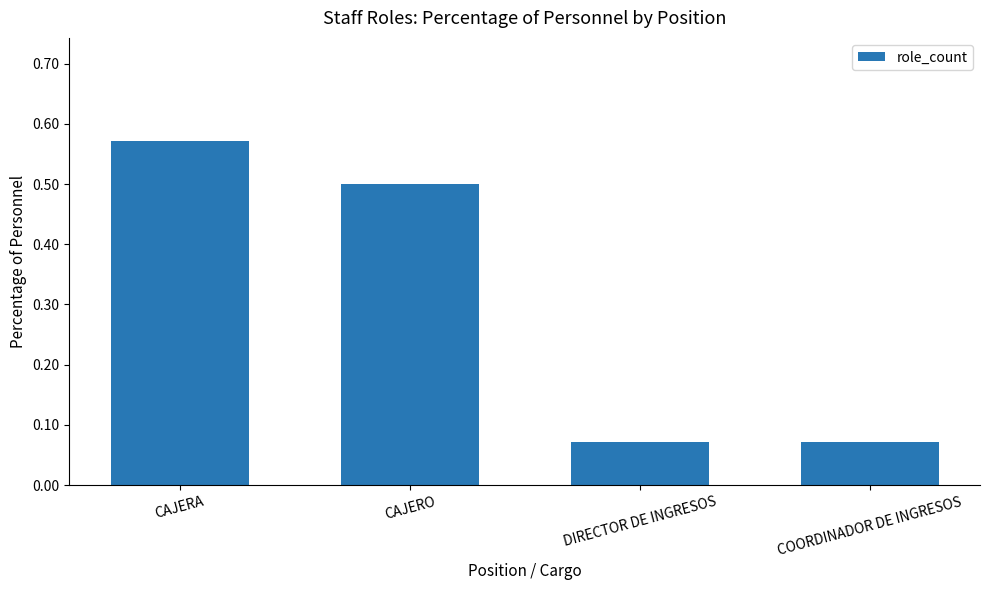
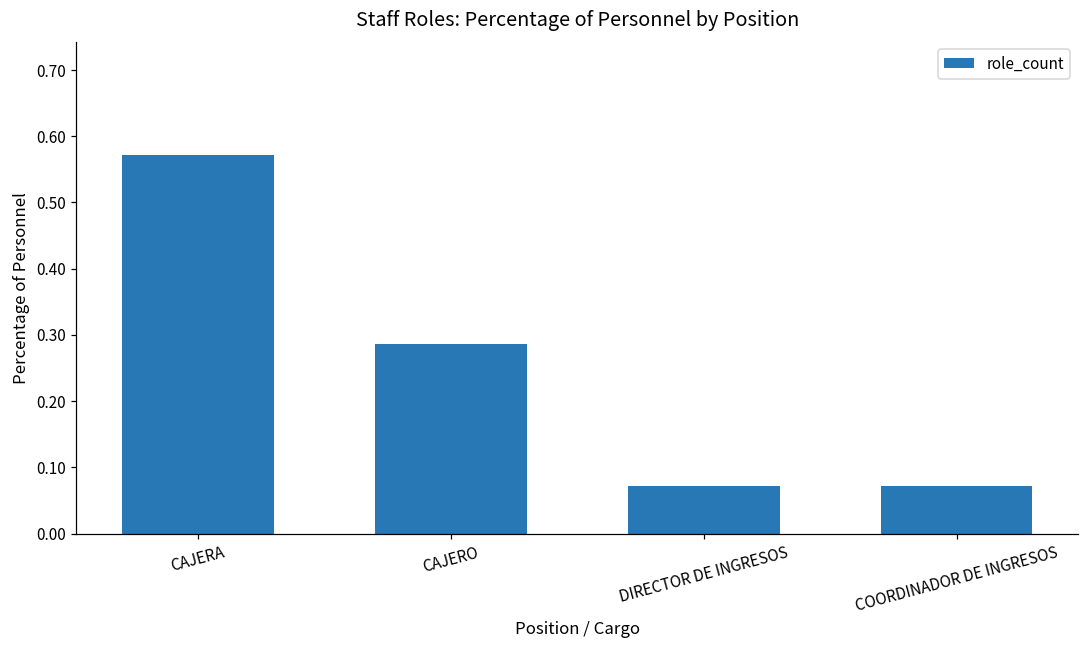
CAJERO: 0.50 -> 0.29
